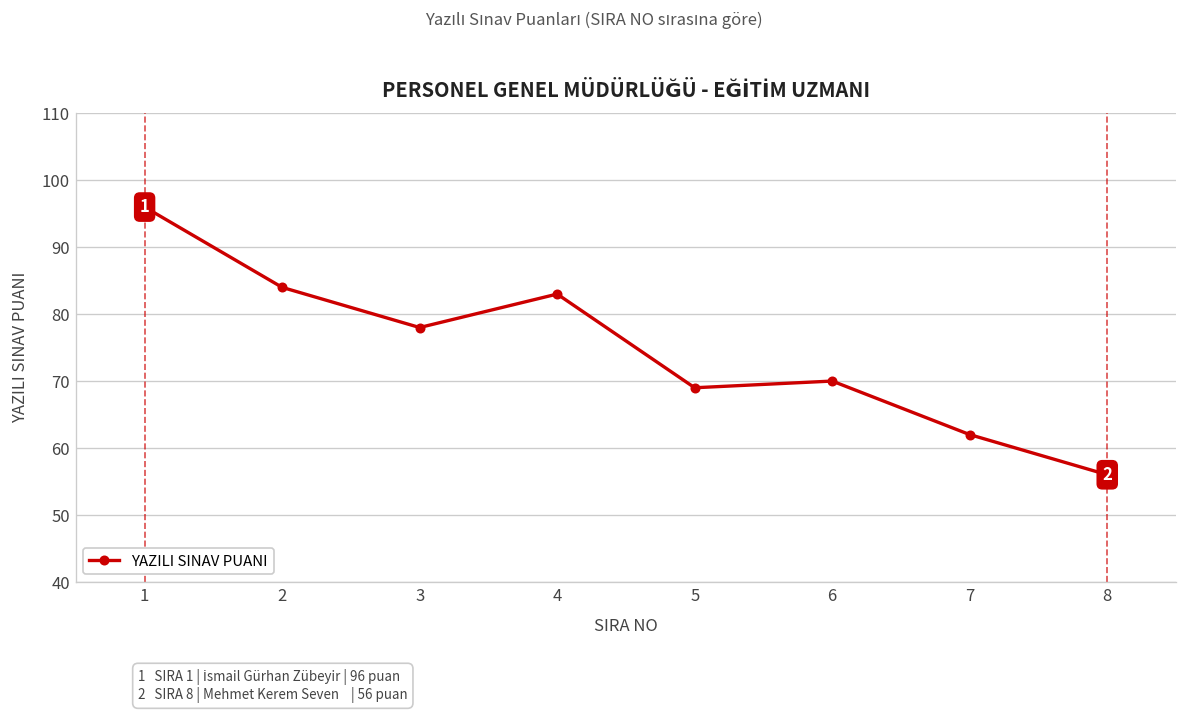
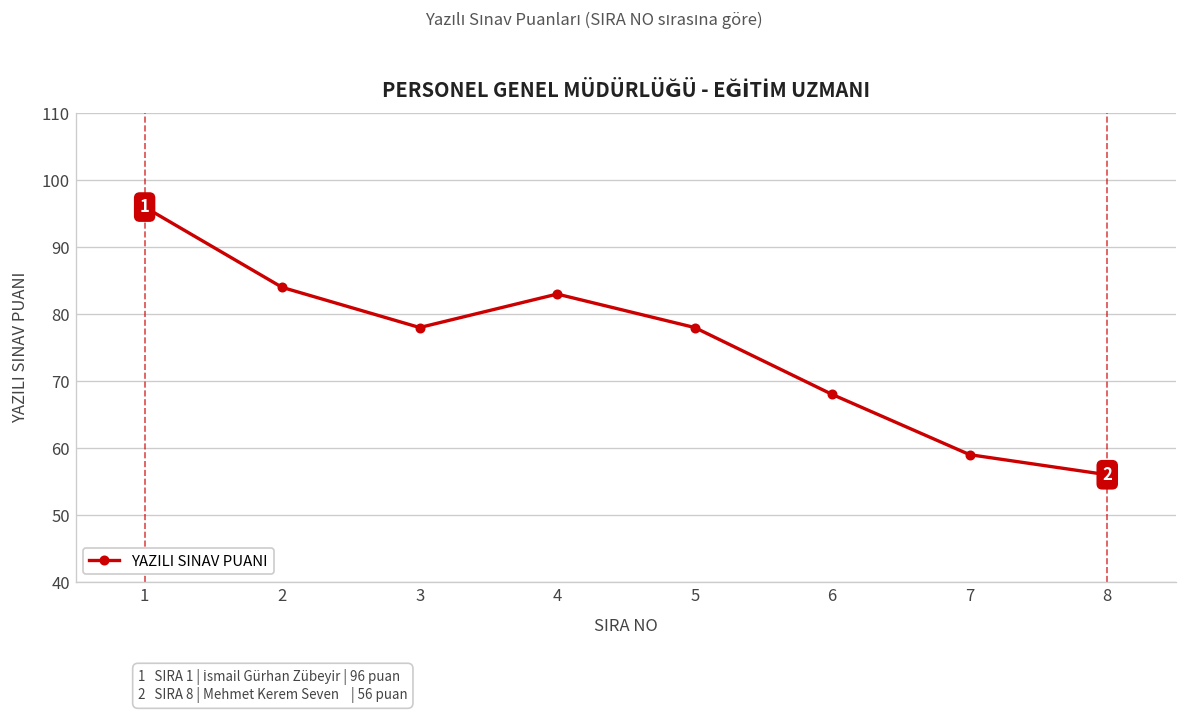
5: 69 -> 78
6: 70 -> 68
7: 62 -> 59
